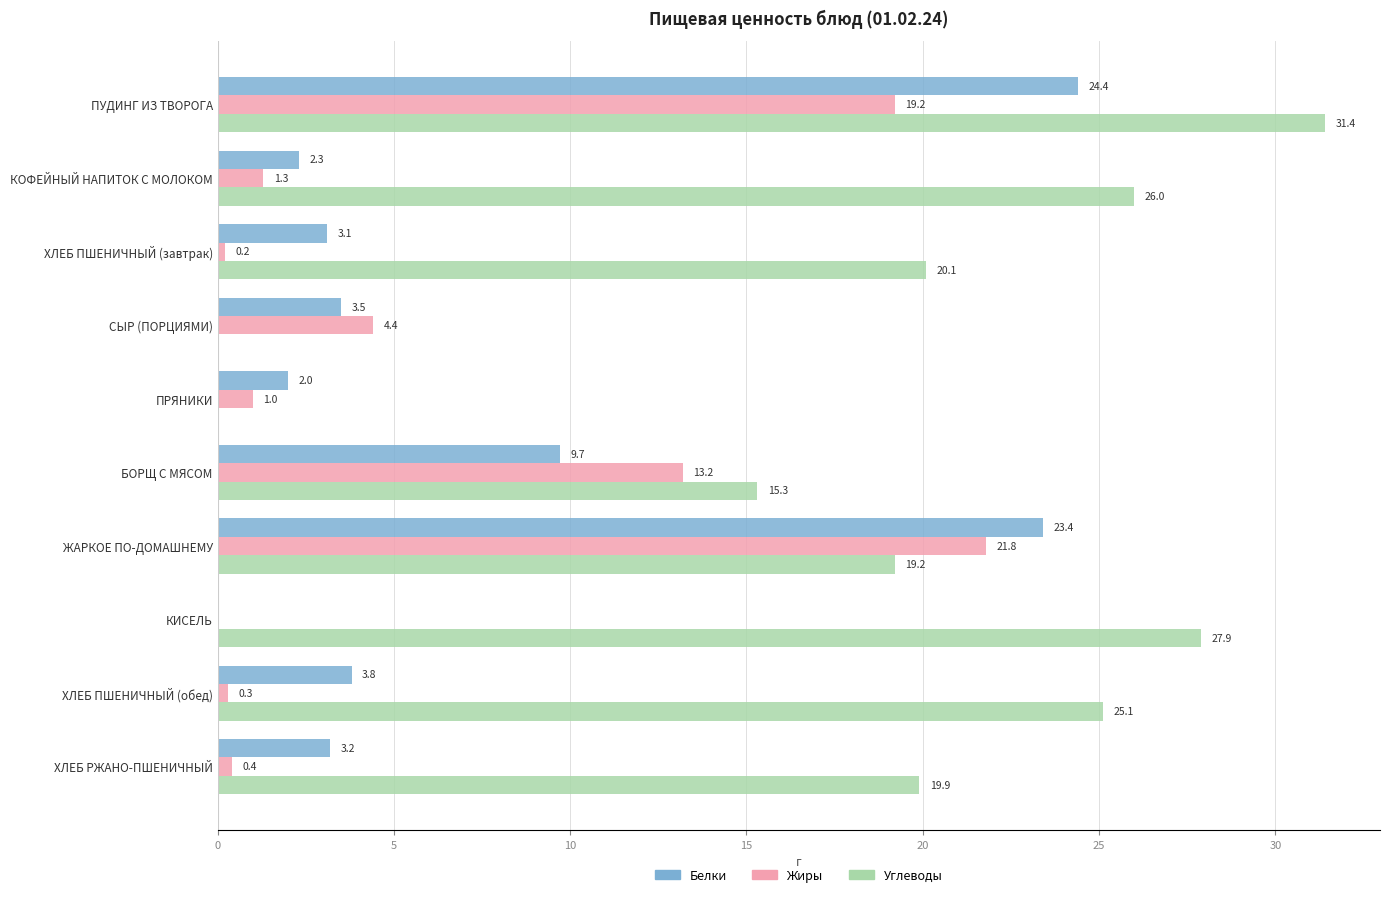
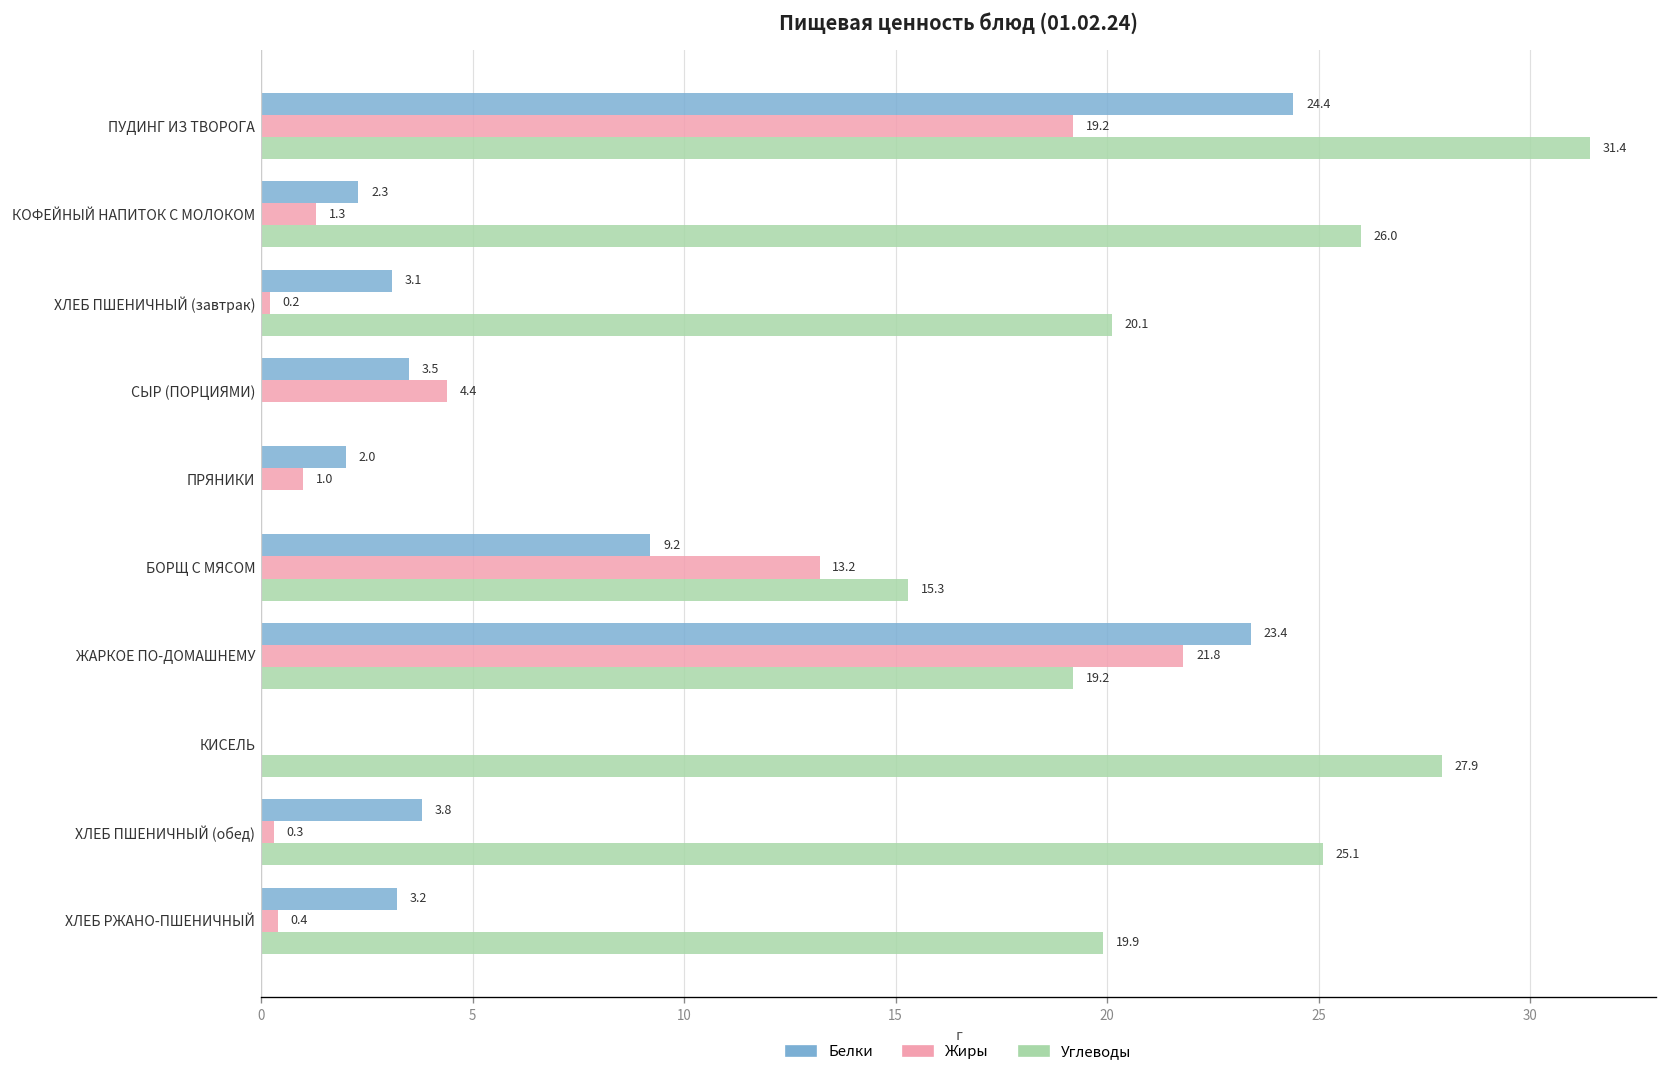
Белки, БОРЩ С МЯСОМ: 9.7 -> 9.2
